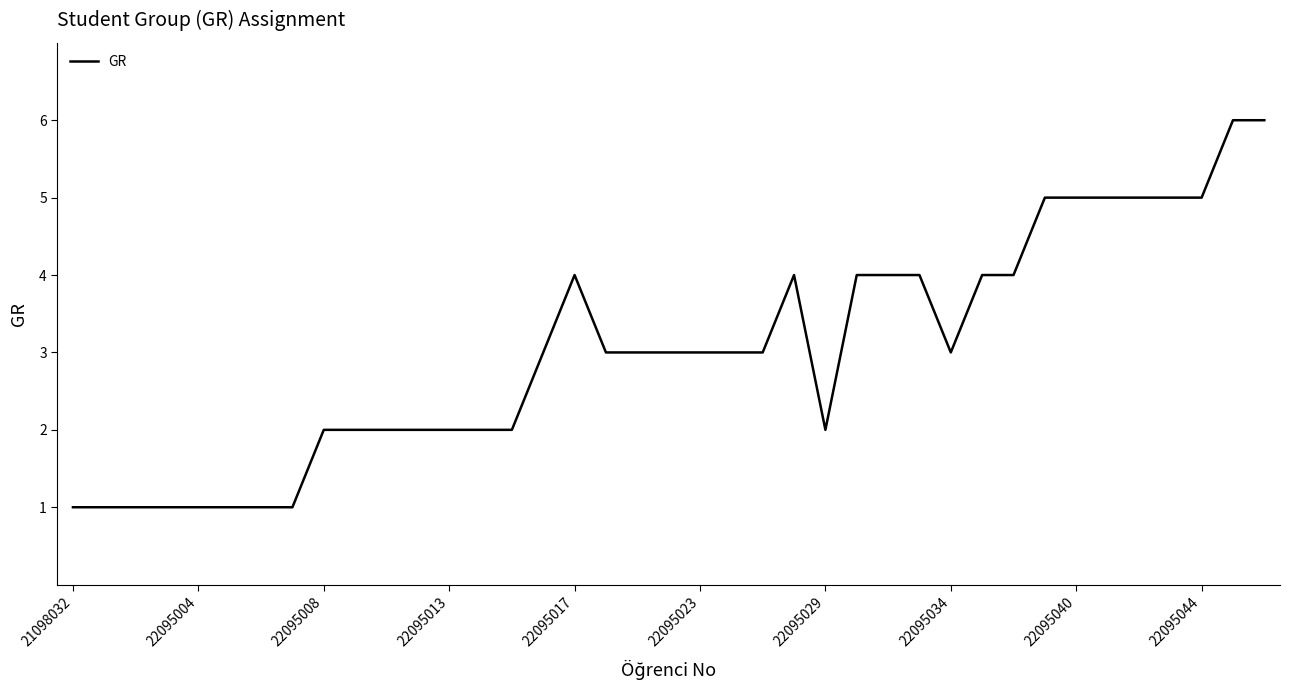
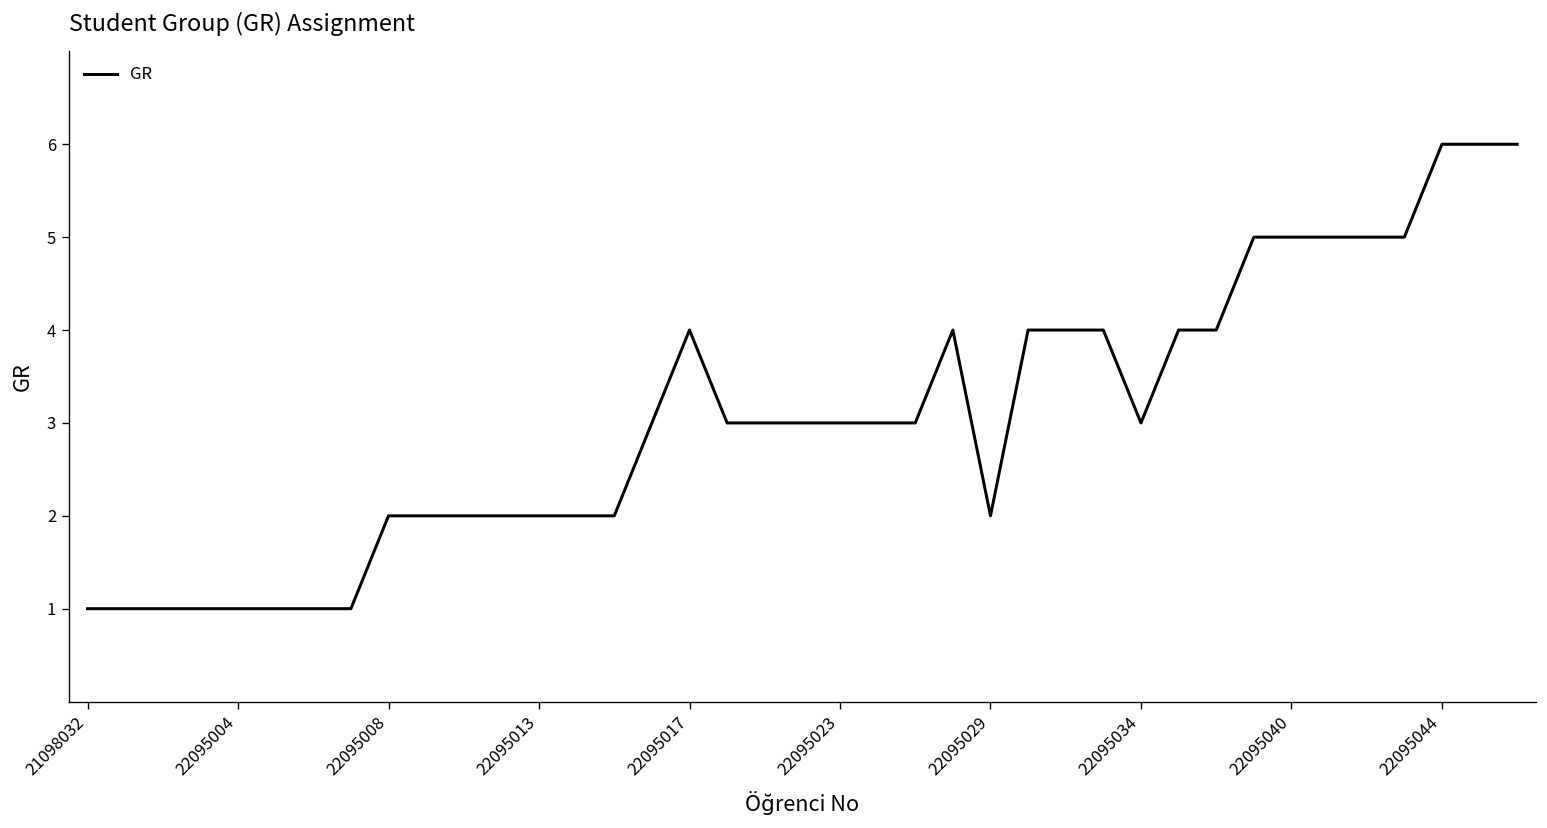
22095044: 5 -> 6
